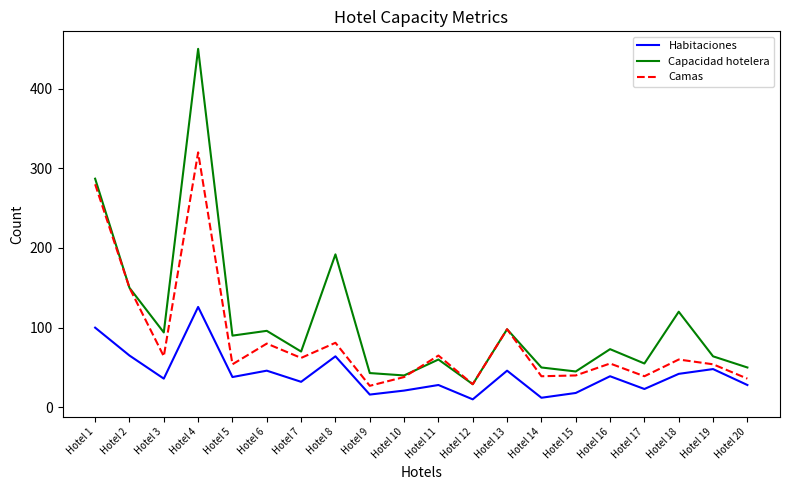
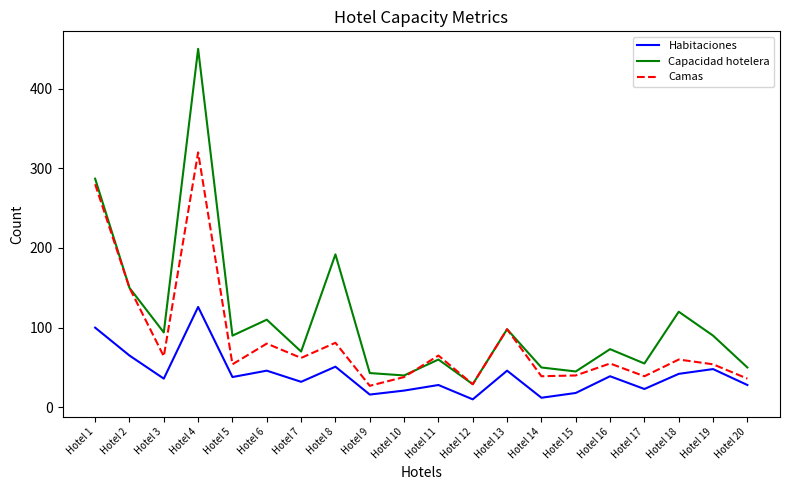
Capacidad hotelera, Hotel 6: 100 -> 110
Habitaciones, Hotel 8: 60 -> 50
Capacidad hotelera, Hotel 19: 60 -> 90
